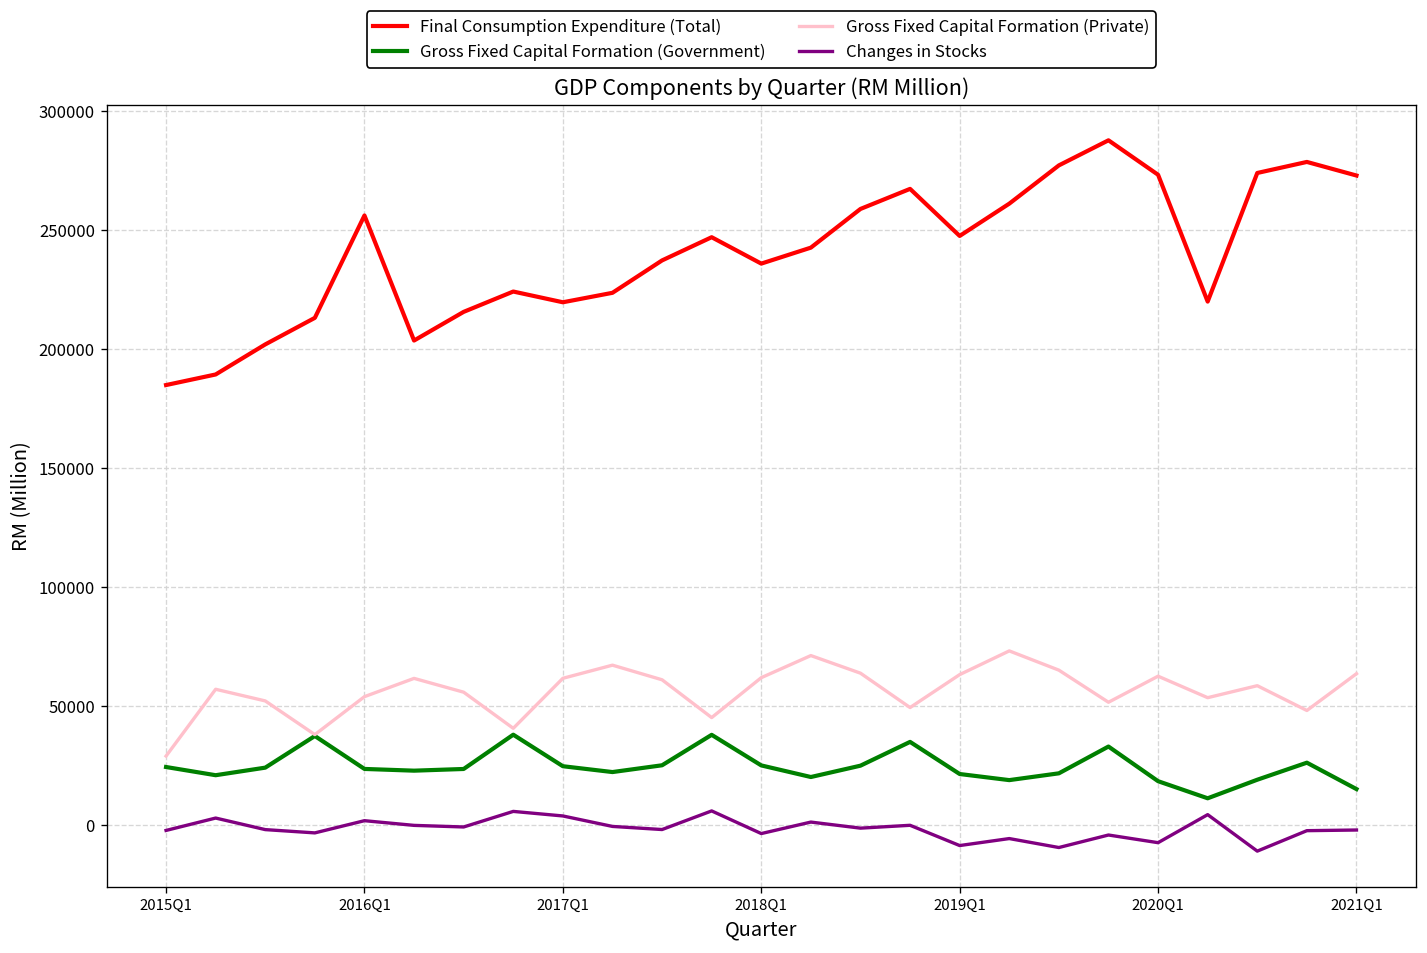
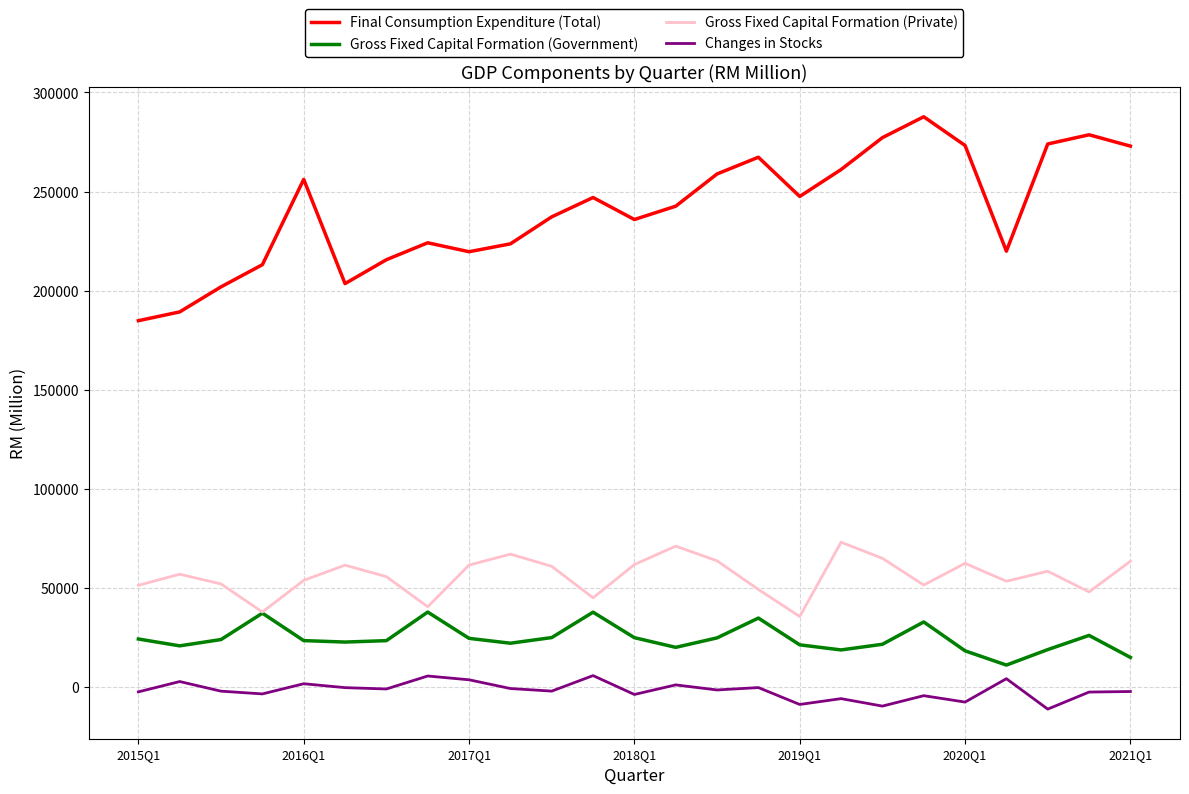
Gross Fixed Capital Formation (Private), 2015Q1: 29000 -> 51000
Gross Fixed Capital Formation (Private), 2019Q1: 63000 -> 36000
